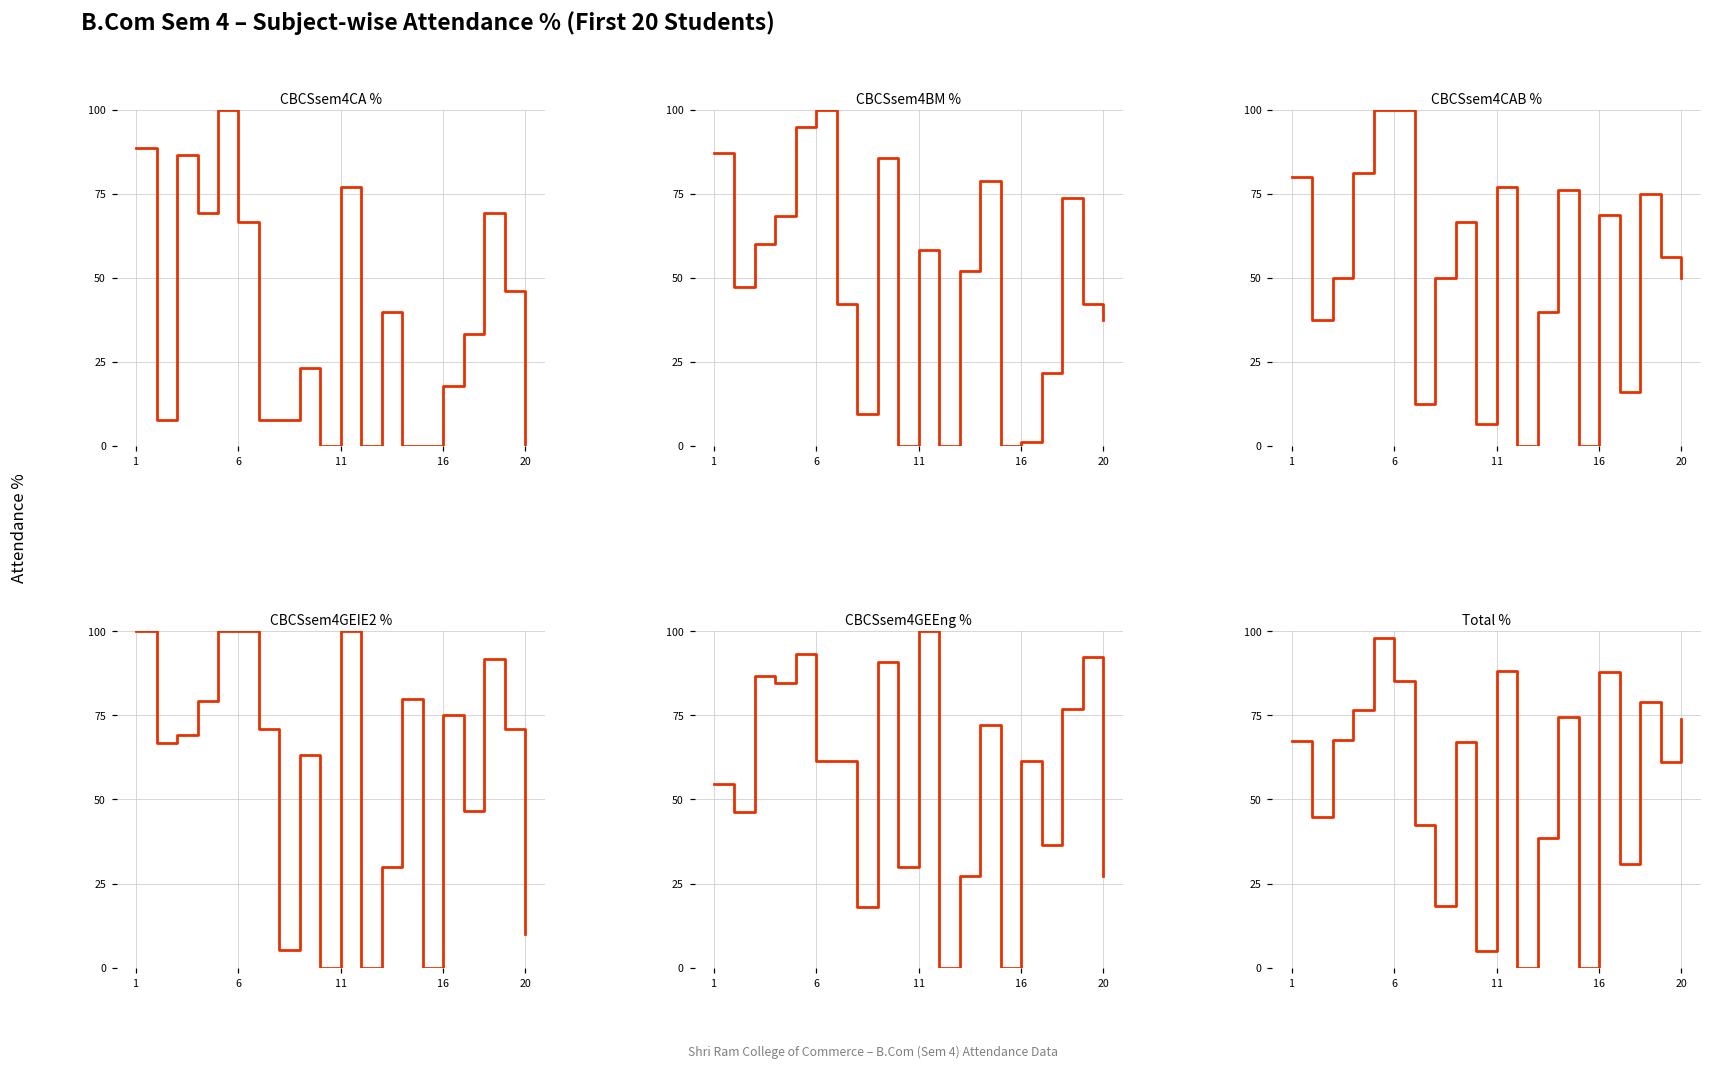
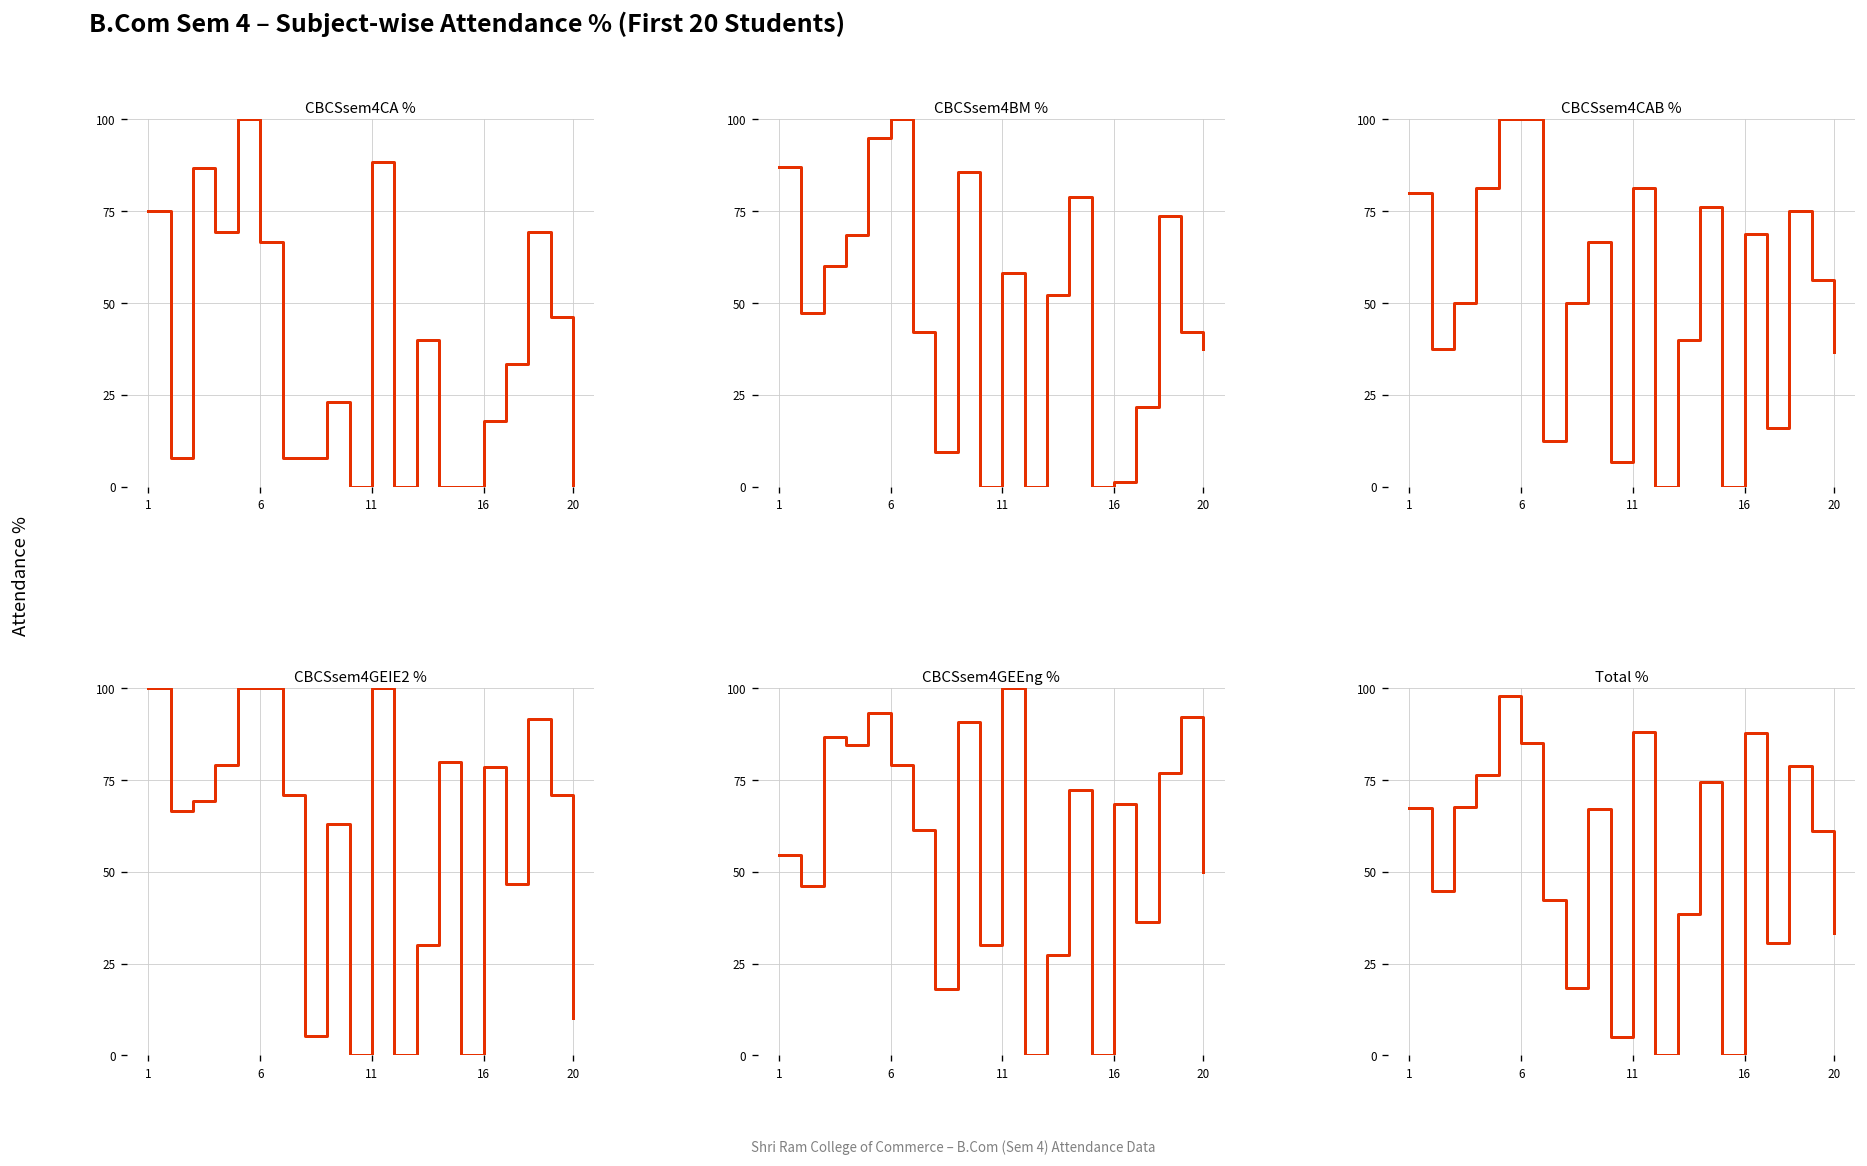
CBCSsem4CA %, 1: 89 -> 75
CBCSsem4CA %, 11: 77 -> 88
CBCSsem4CAB %, 11: 77 -> 81
CBCSsem4CAB %, 20: 50 -> 37
CBCSsem4GEIE2 %, 16: 75 -> 79
CBCSsem4GEEng %, 6: 62 -> 79
CBCSsem4GEEng %, 16: 62 -> 69
CBCSsem4GEEng %, 20: 27 -> 50
Total %, 20: 74 -> 33
